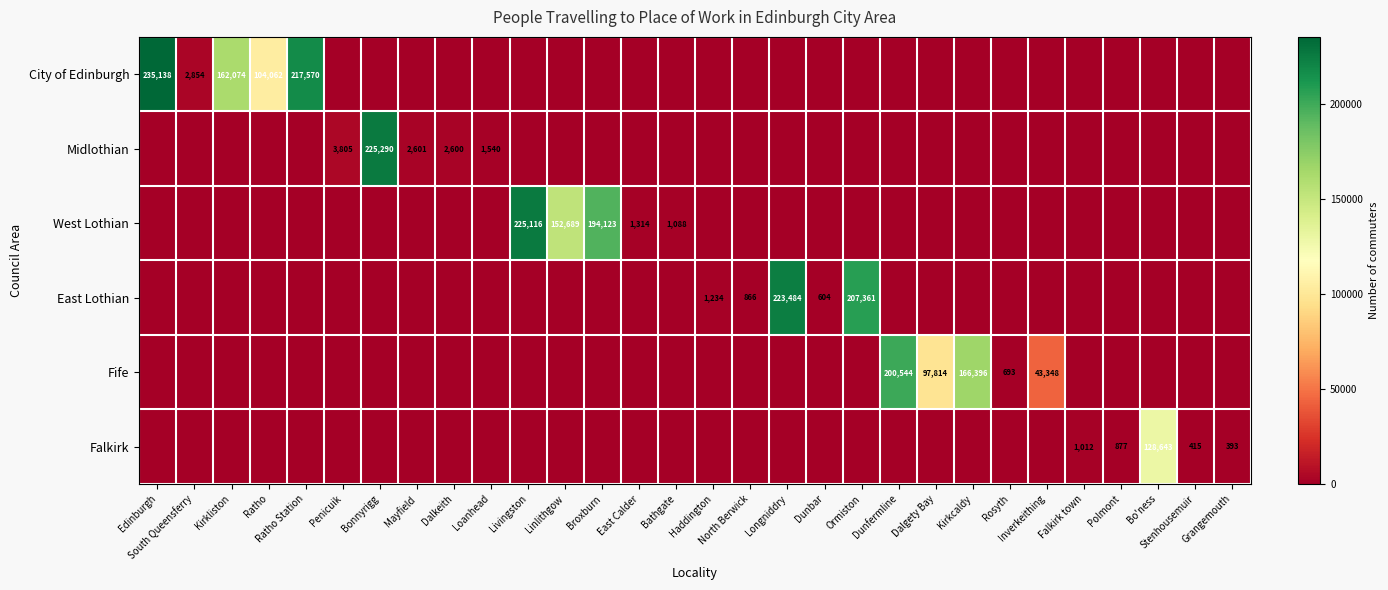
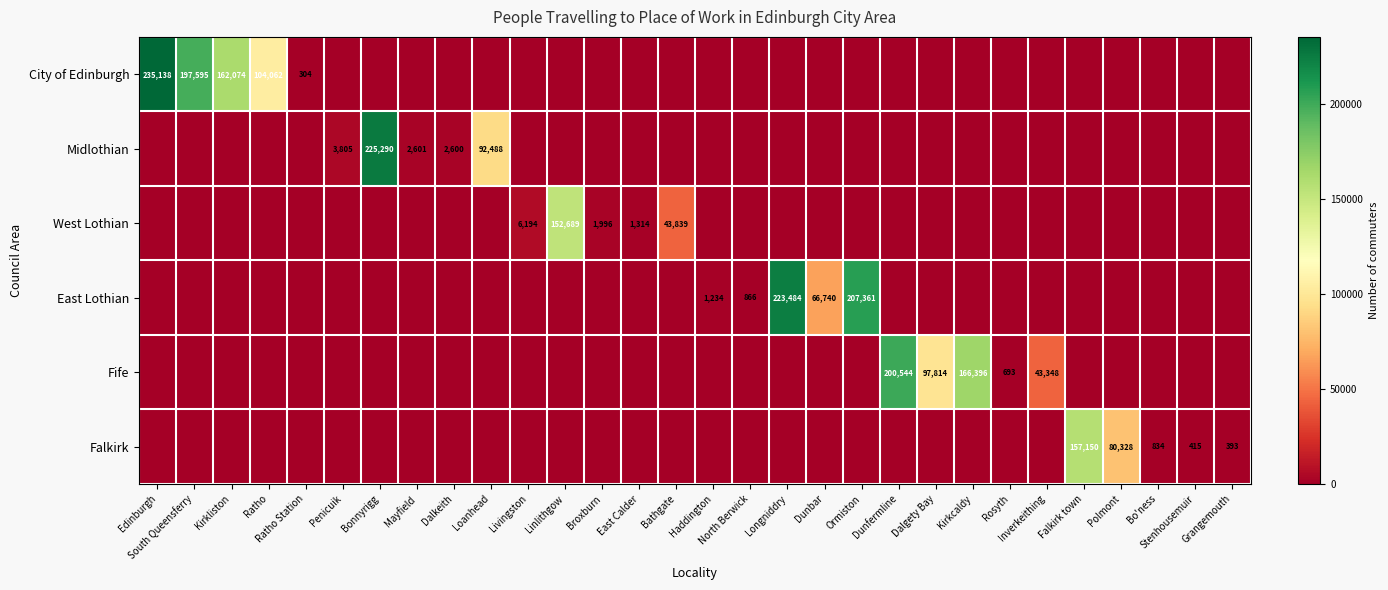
City of Edinburgh, South Queensferry: 2,854 -> 197,595
City of Edinburgh, Ratho Station: 217,570 -> 304
Midlothian, Loanhead: 1,540 -> 92,488
West Lothian, Livingston: 225,116 -> 6,194
West Lothian, Broxburn: 194,123 -> 1,996
West Lothian, Bathgate: 1,088 -> 43,839
East Lothian, Dunbar: 604 -> 66,740
Falkirk, Falkirk town: 1,012 -> 157,150
Falkirk, Polmont: 877 -> 80,328
Falkirk, Bo'ness: 128,643 -> 834
